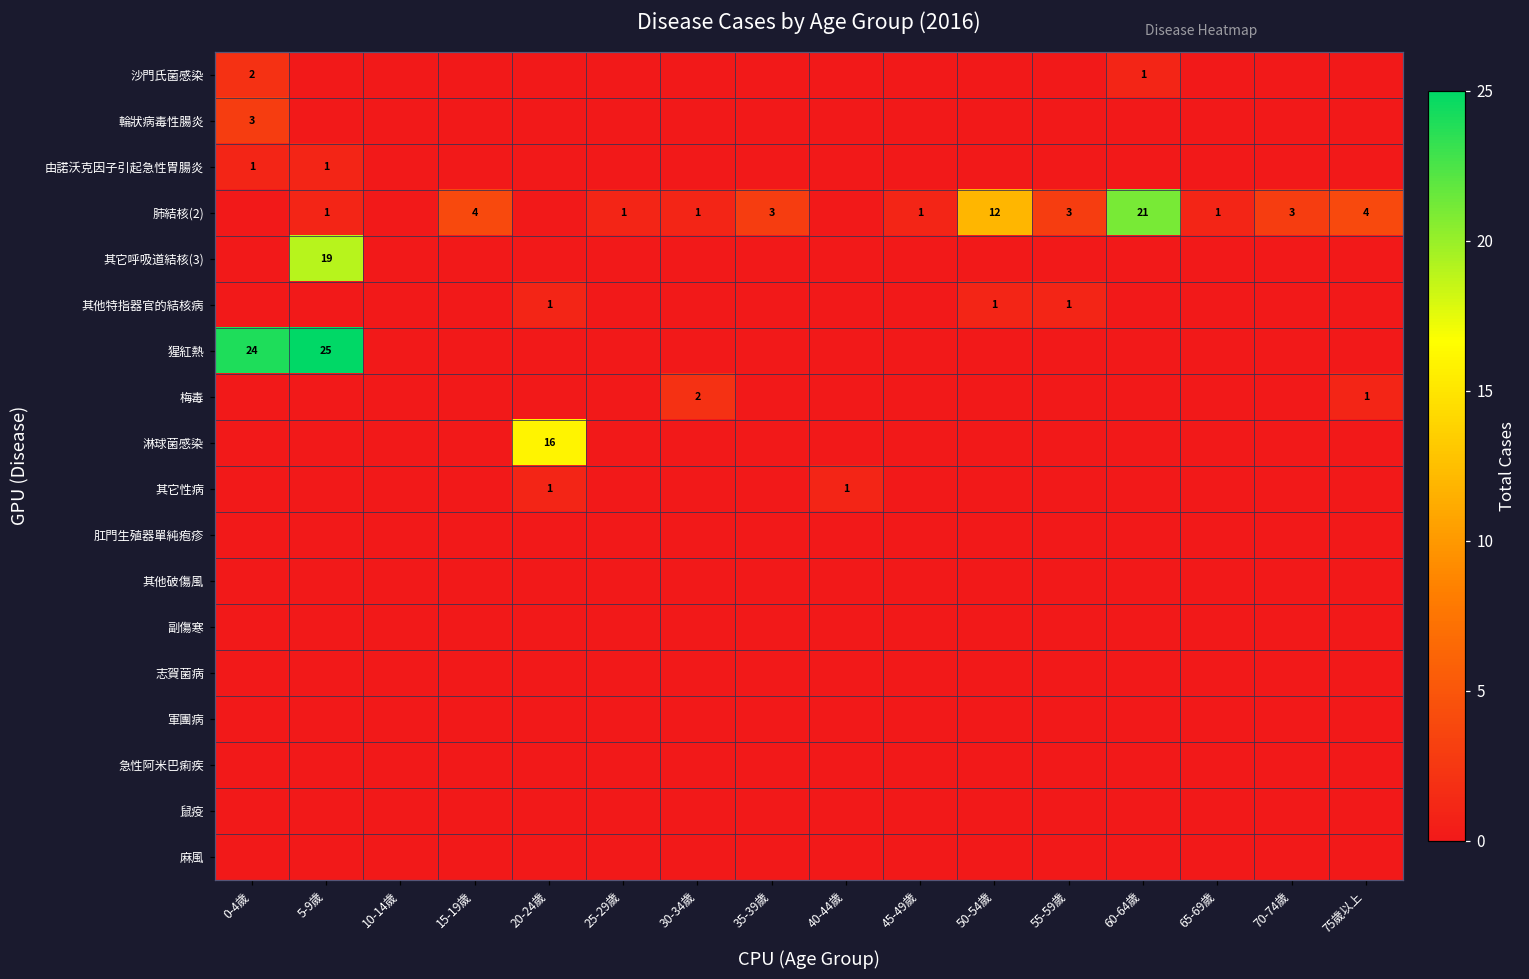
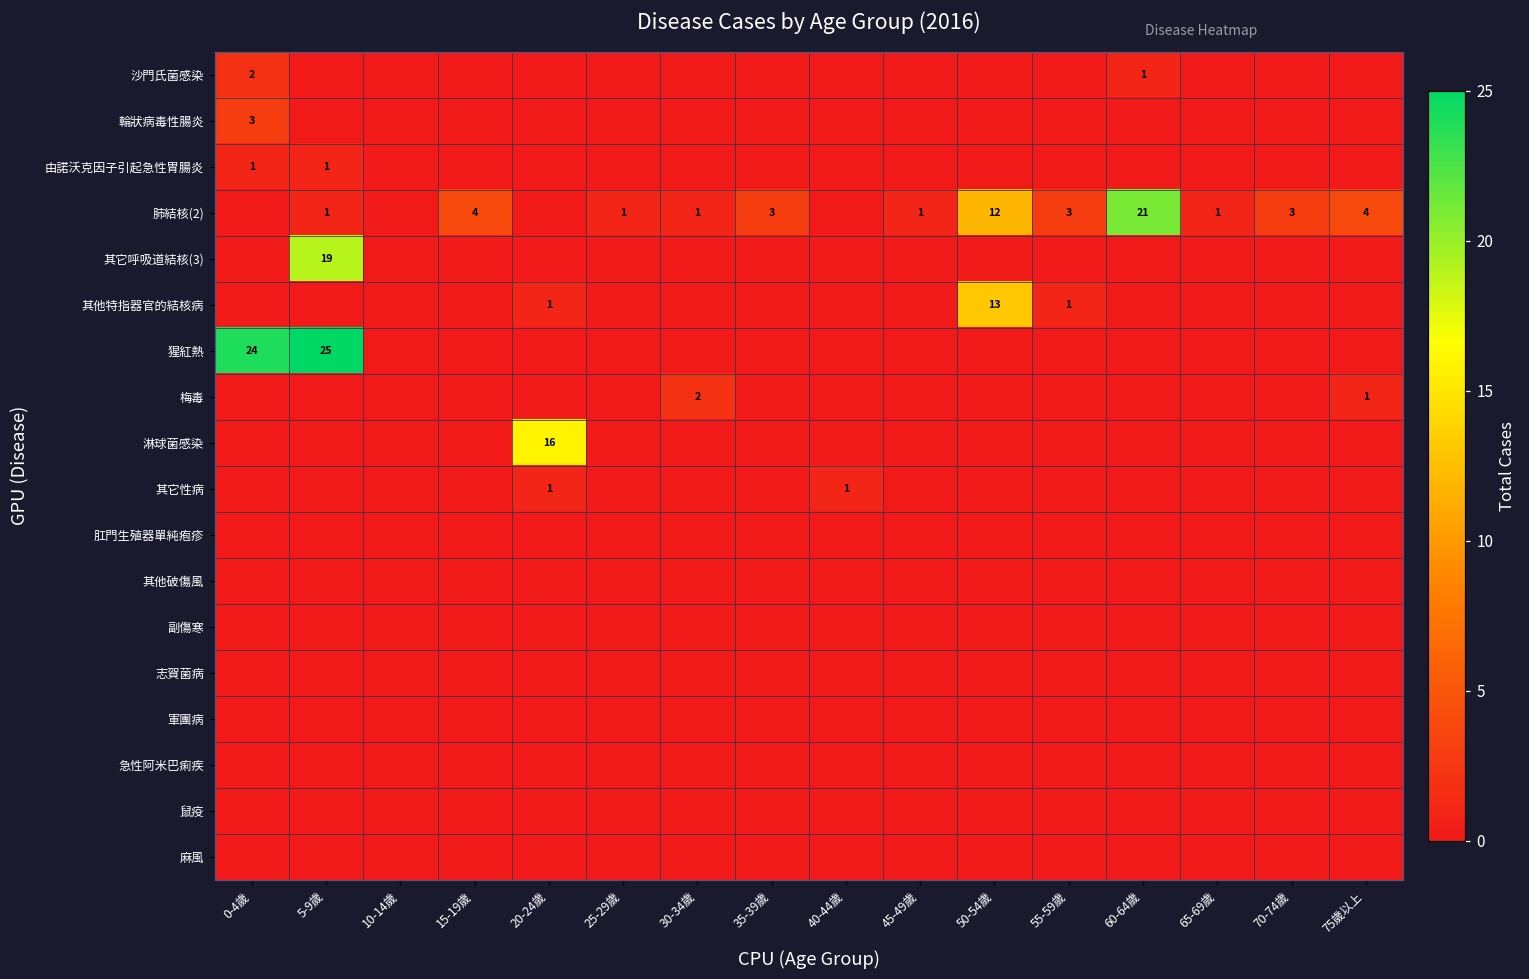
其他特指器官的結核病, 50-54歲: 1 -> 13
